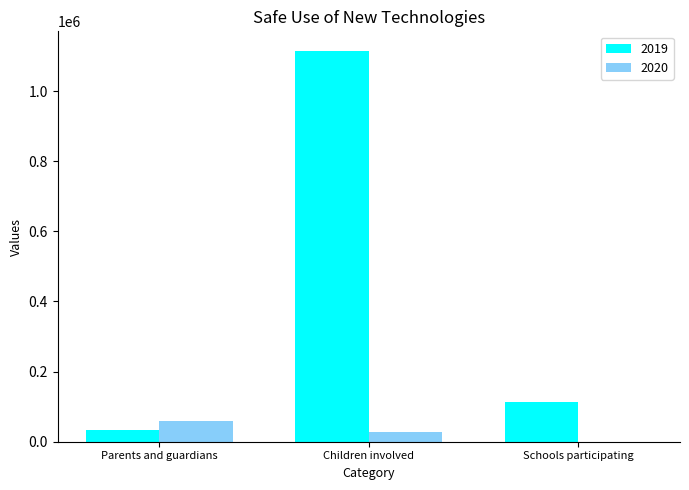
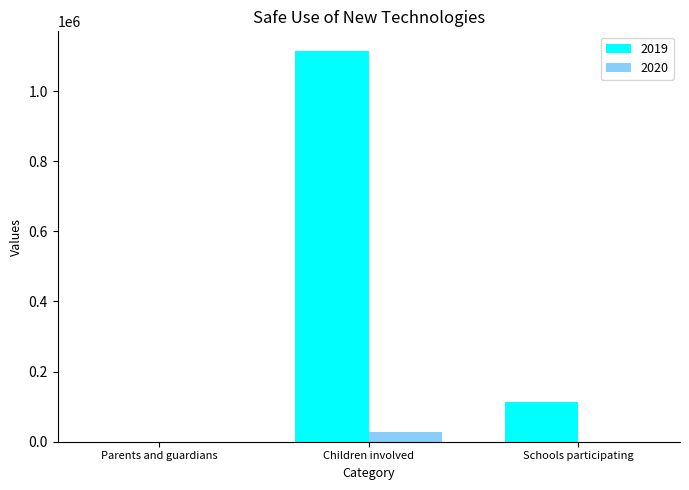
2019, Parents and guardians: 30000 -> 0
2020, Parents and guardians: 60000 -> 0
